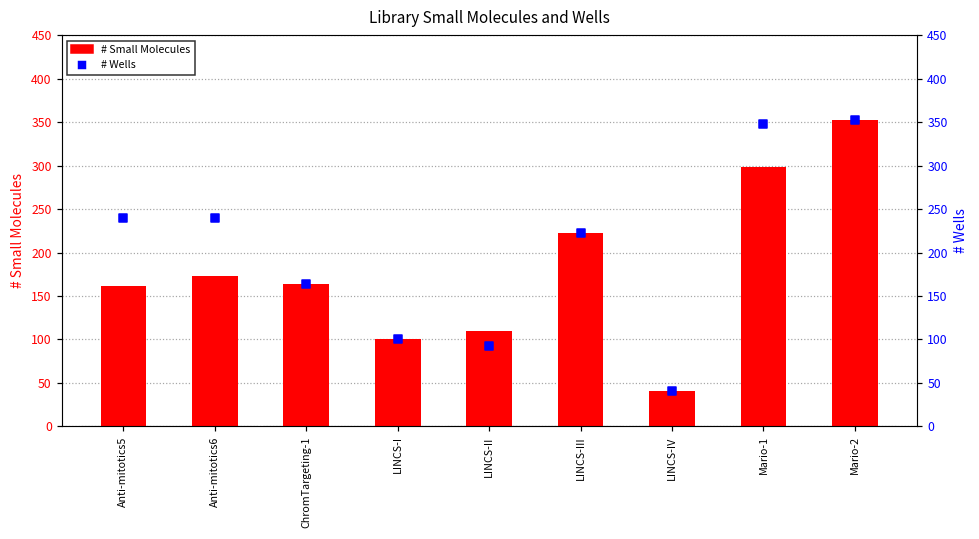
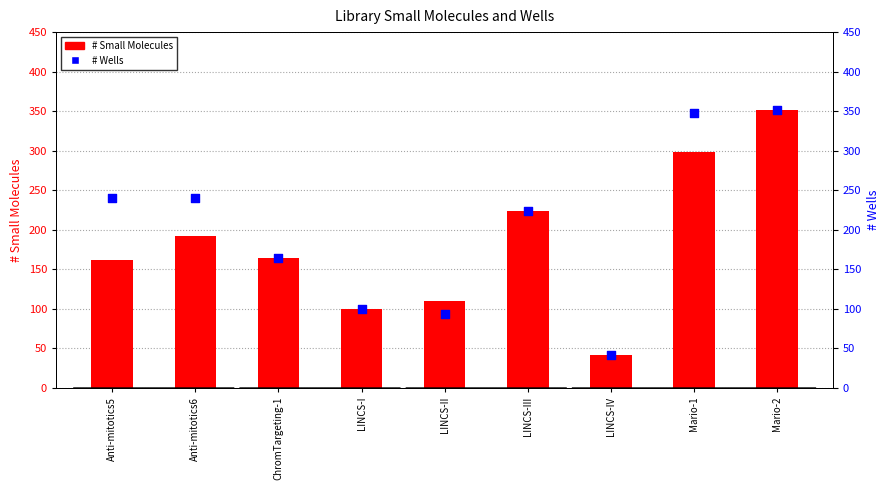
# Small Molecules, Anti-mitotics6: 170 -> 190
